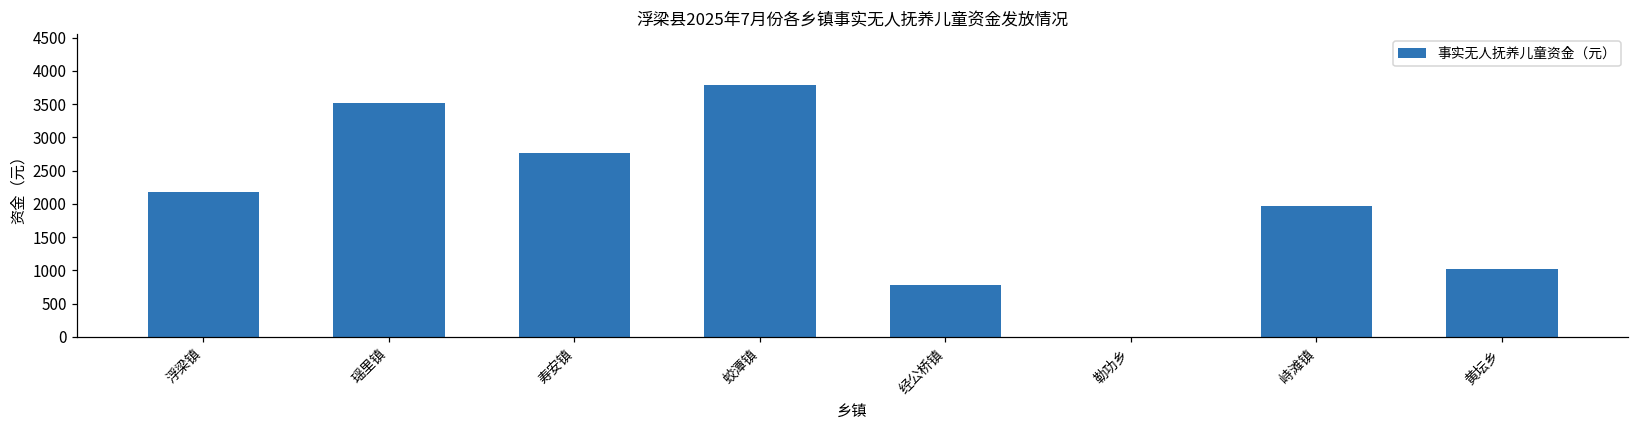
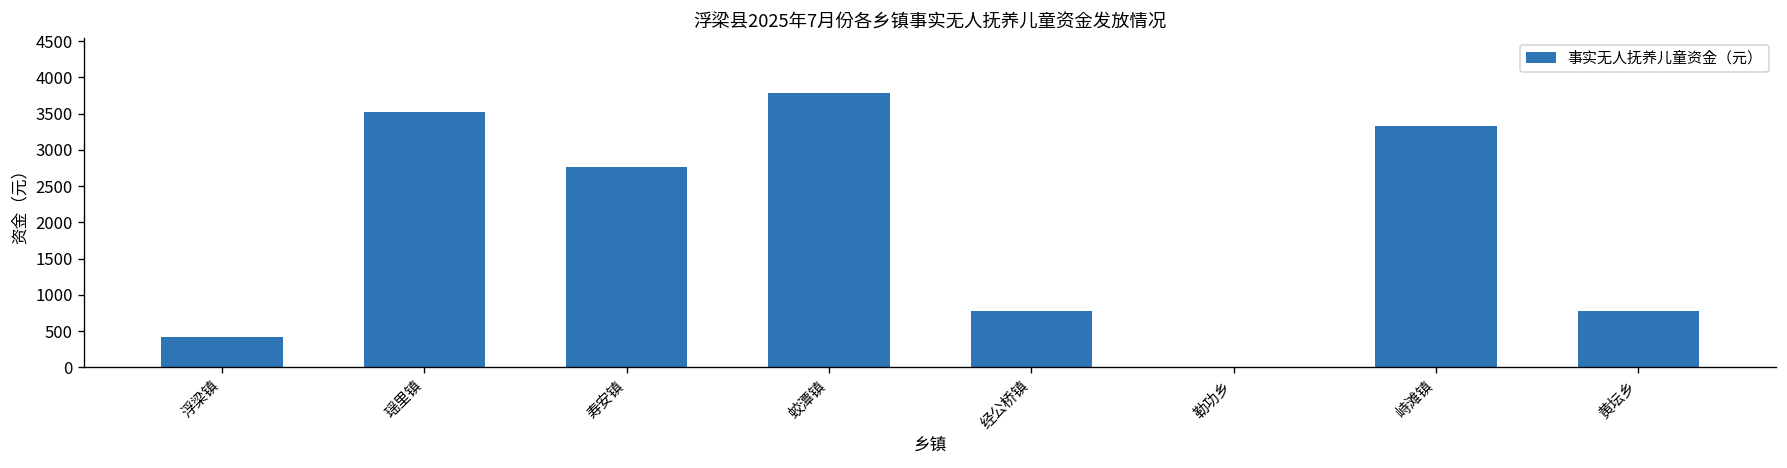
浮梁镇: 2200 -> 400
峙滩镇: 2000 -> 3300
黄坛乡: 1000 -> 800
